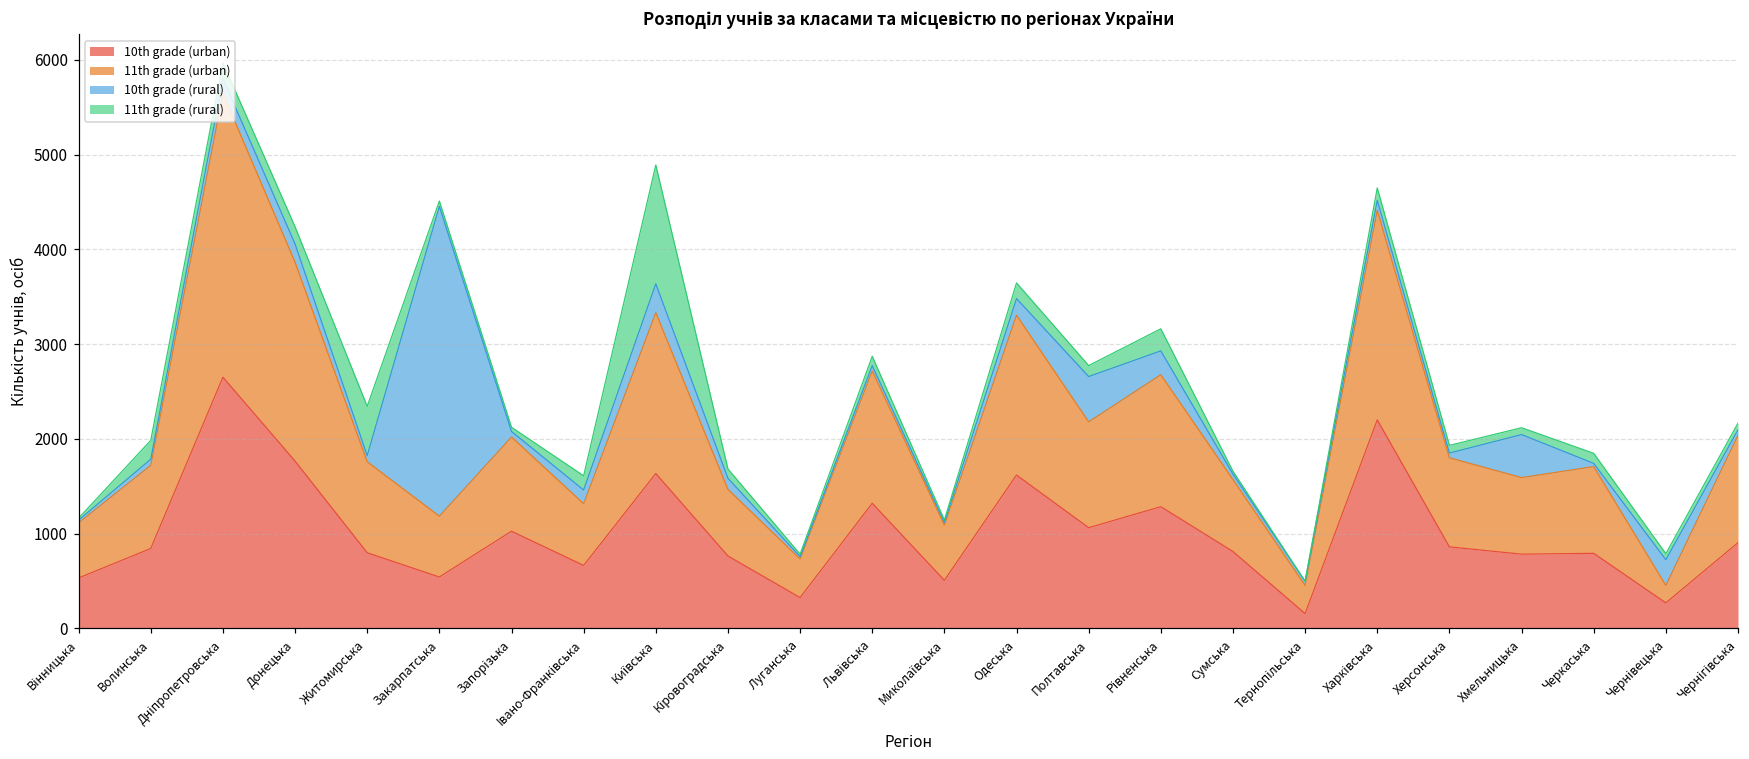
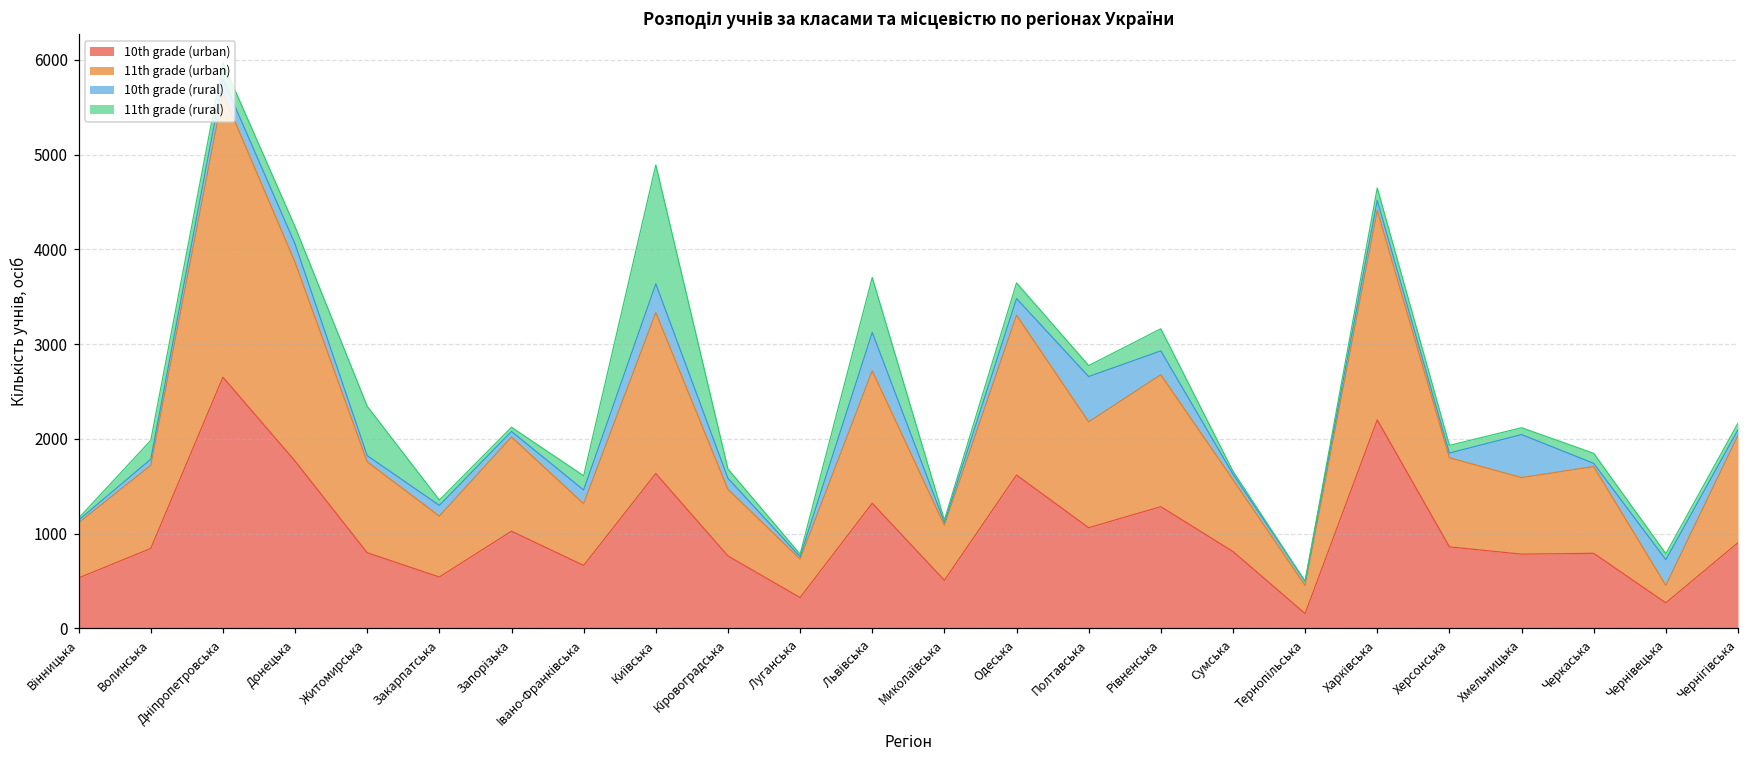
10th grade (rural), Закарпатська: 3300 -> 100
10th grade (rural), Львівська: 100 -> 400
11th grade (rural), Львівська: 100 -> 600
